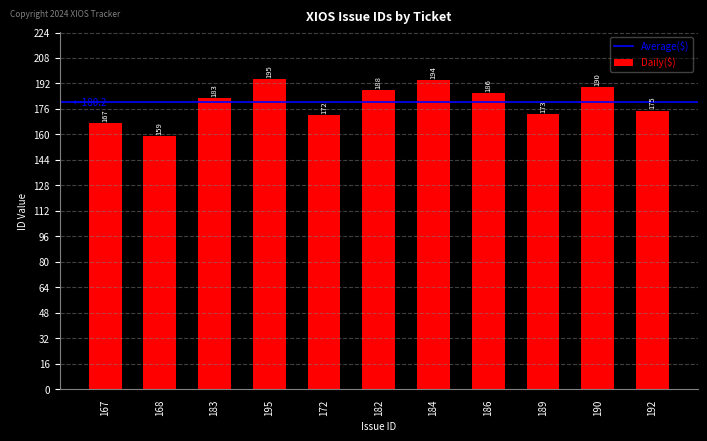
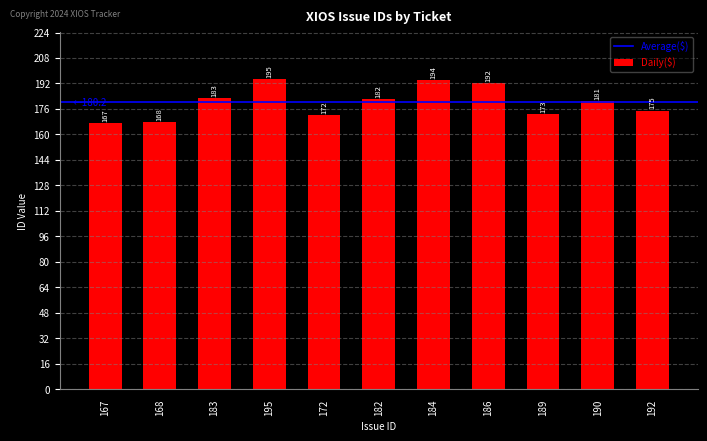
168: 159 -> 168
182: 188 -> 182
186: 186 -> 192
190: 190 -> 181
